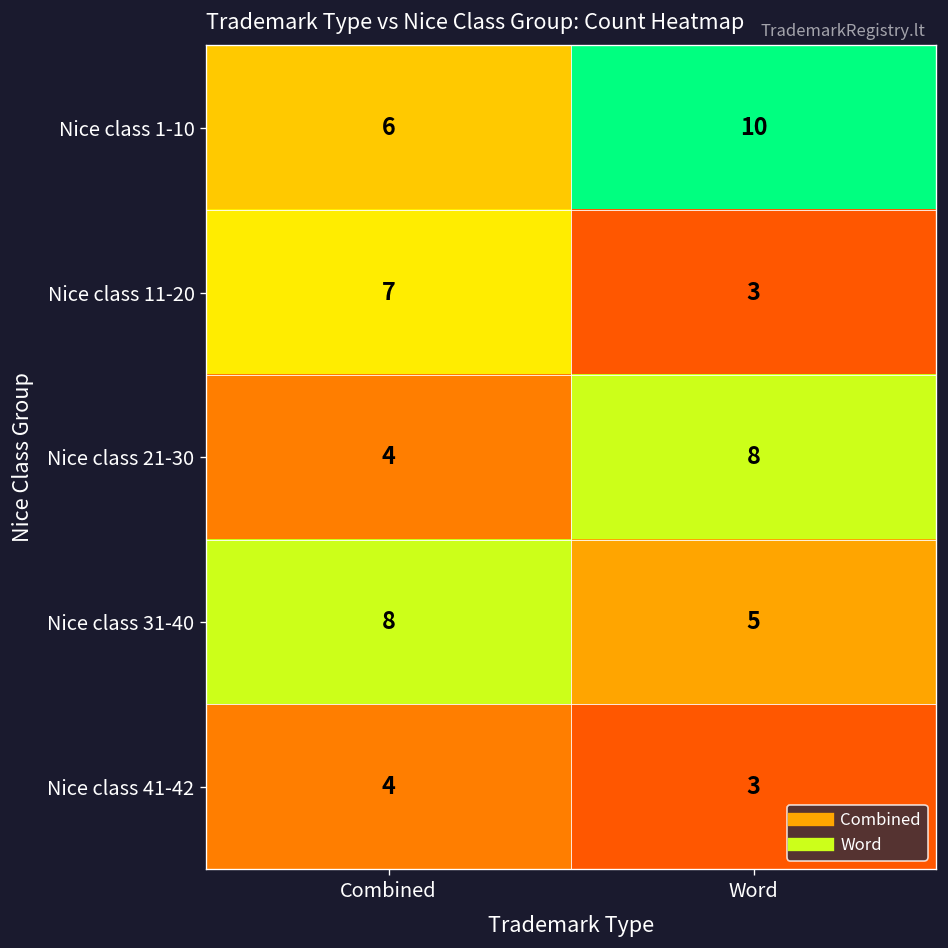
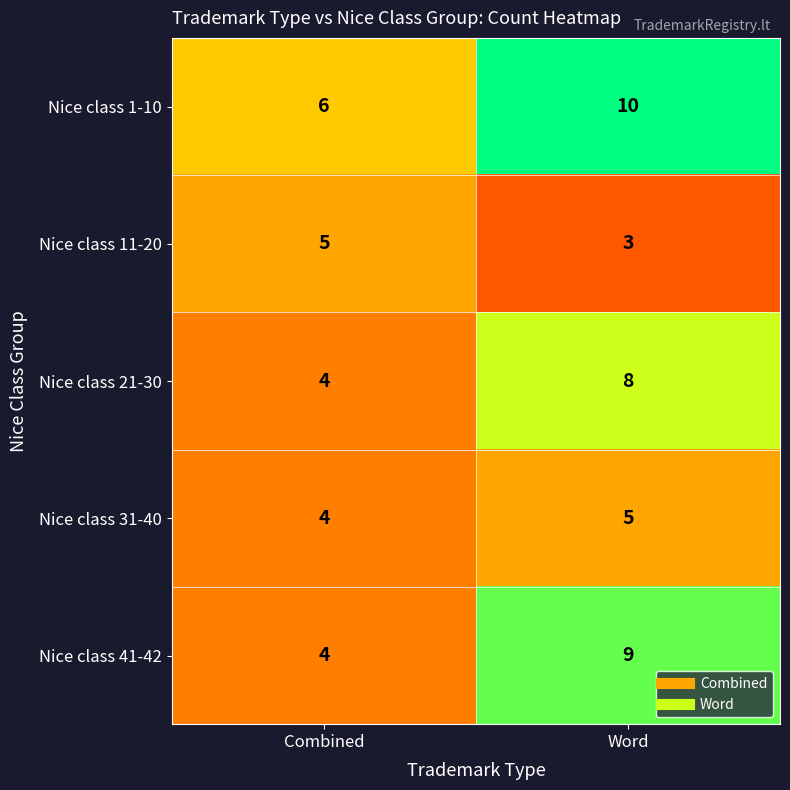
Nice class 11-20, Combined: 7 -> 5
Nice class 31-40, Combined: 8 -> 4
Nice class 41-42, Word: 3 -> 9
